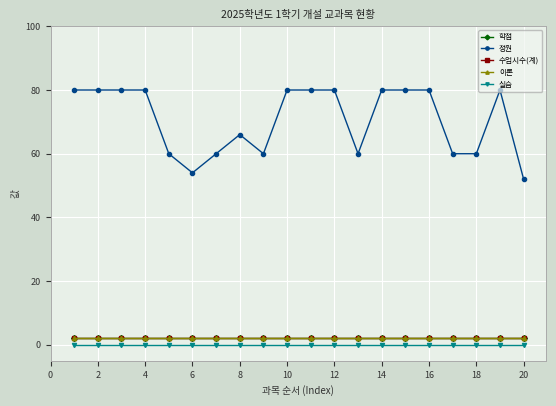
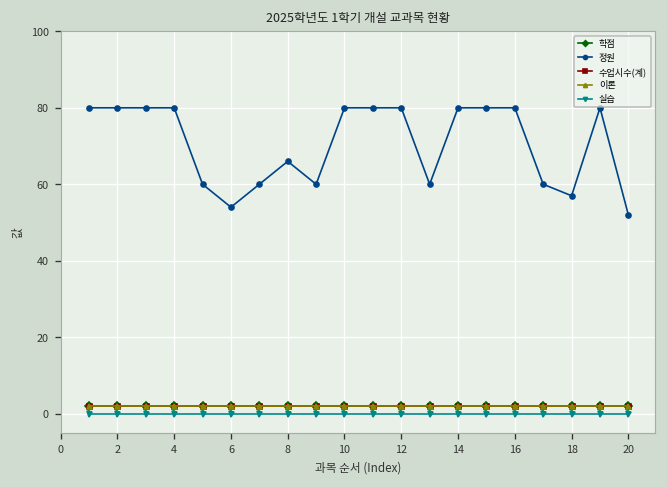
정원, 18: 60 -> 57
